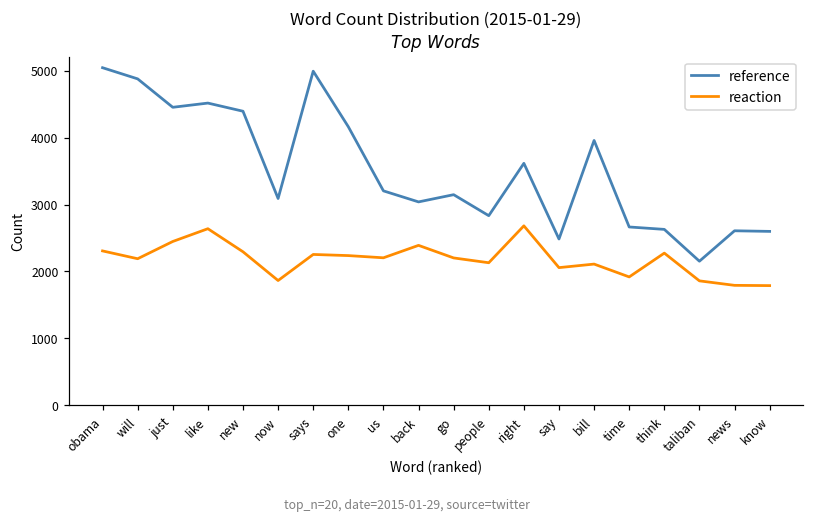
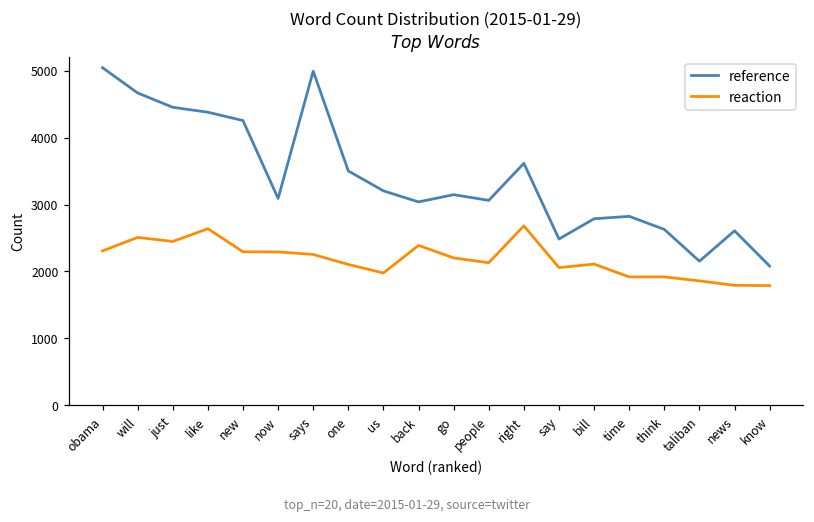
reference, will: 4900 -> 4700
reaction, will: 2200 -> 2500
reference, like: 4500 -> 4400
reference, new: 4400 -> 4300
reaction, now: 1900 -> 2300
reference, one: 4200 -> 3500
reaction, one: 2200 -> 2100
reaction, us: 2200 -> 2000
reference, people: 2800 -> 3100
reference, bill: 4000 -> 2800
reference, time: 2700 -> 2800
reaction, think: 2300 -> 1900
reference, know: 2600 -> 2100
